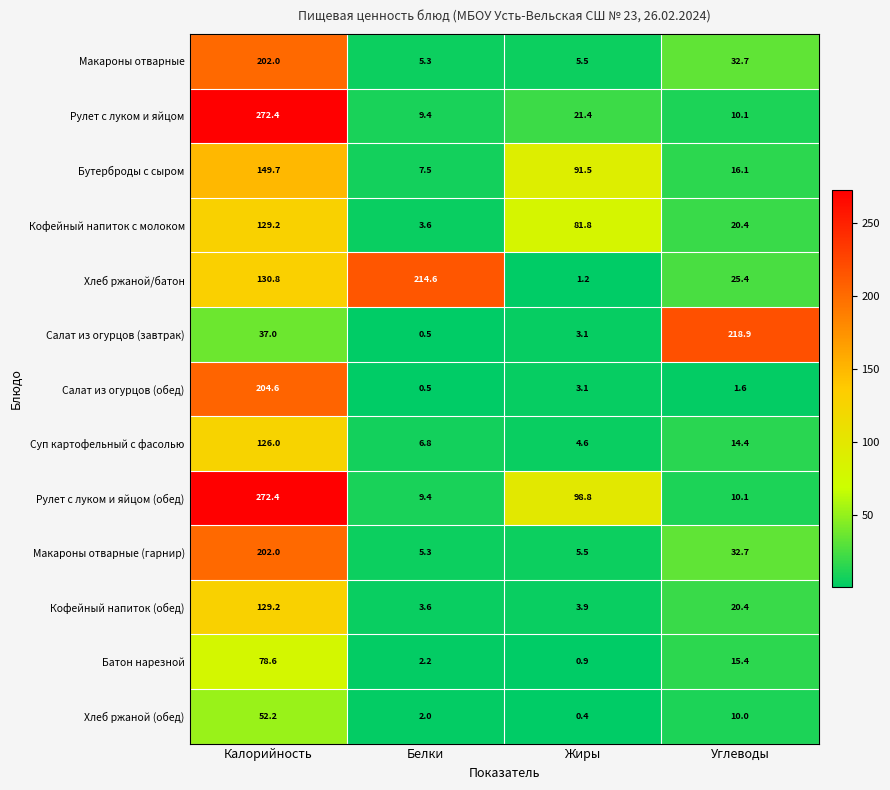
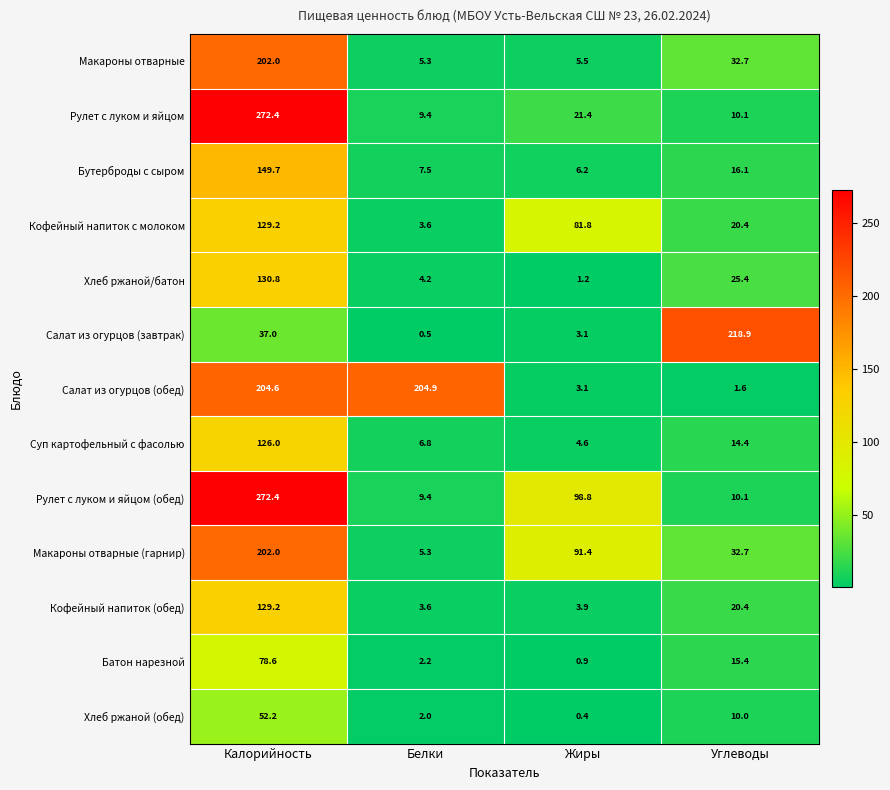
Бутерброды с сыром, Жиры: 91.5 -> 6.2
Хлеб ржаной/батон, Белки: 214.6 -> 4.2
Салат из огурцов (обед), Белки: 0.5 -> 204.9
Макароны отварные (гарнир), Жиры: 5.5 -> 91.4
